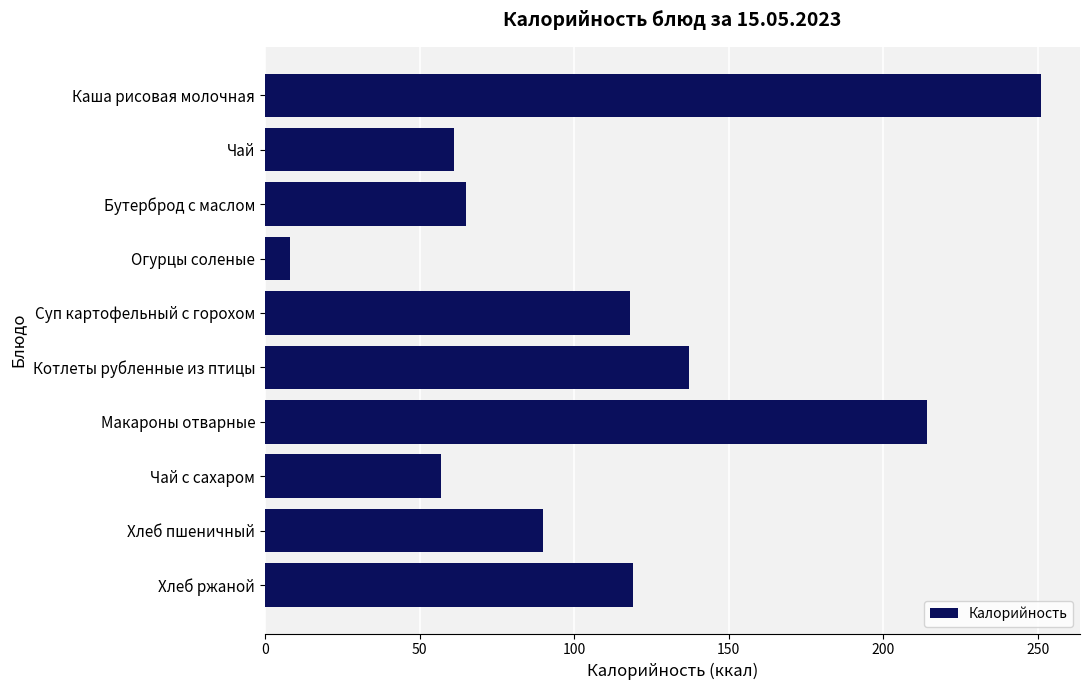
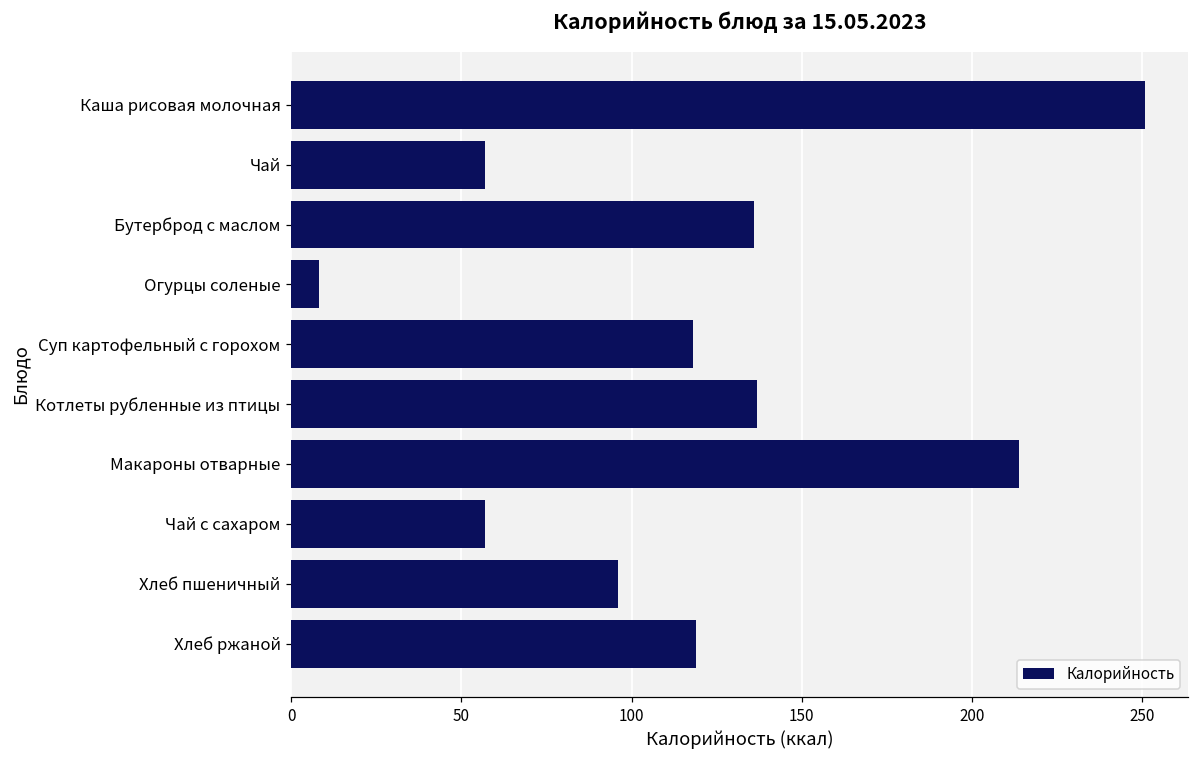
Чай: 61 -> 57
Бутерброд с маслом: 65 -> 136
Хлеб пшеничный: 90 -> 96
